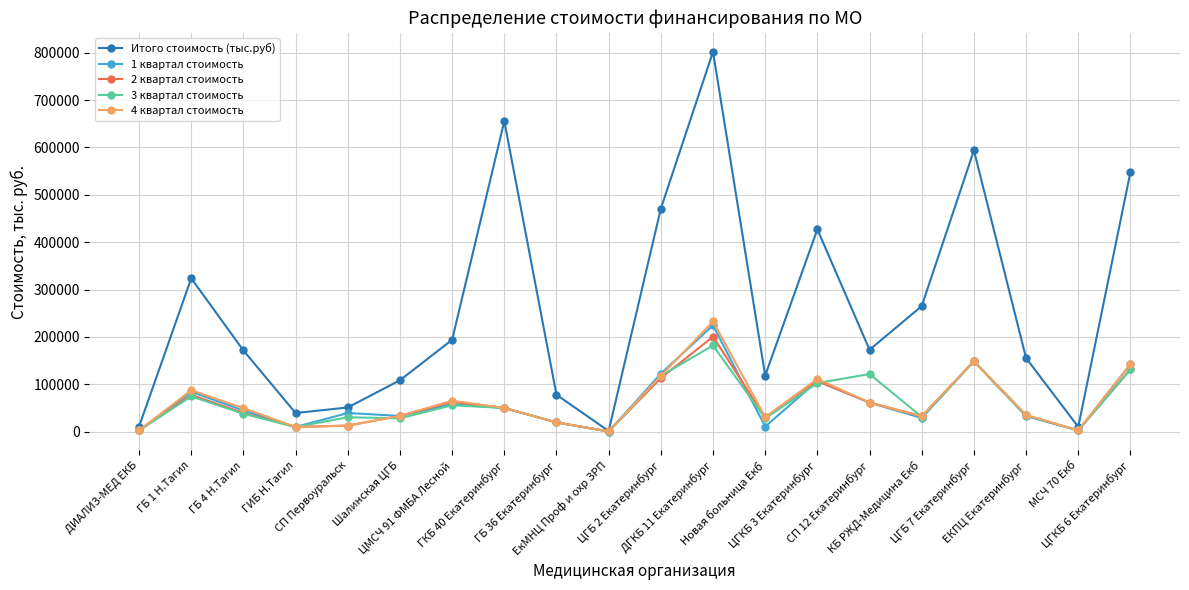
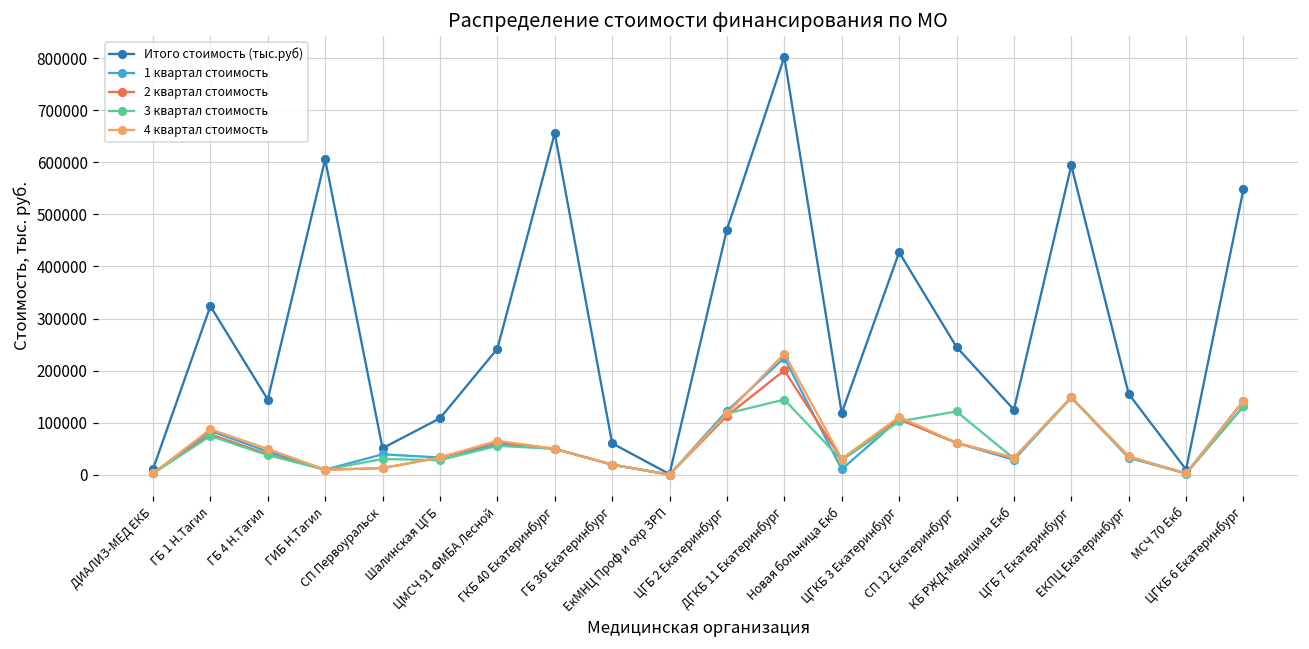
Итого стоимость (тыс.руб), ГБ 4 Н.Тагил: 170000 -> 140000
Итого стоимость (тыс.руб), ГИБ Н.Тагил: 40000 -> 610000
Итого стоимость (тыс.руб), ЦМСЧ 91 ФМБА Лесной: 190000 -> 240000
Итого стоимость (тыс.руб), ГБ 36 Екатеринбург: 80000 -> 60000
3 квартал стоимость, ДГКБ 11 Екатеринбург: 180000 -> 140000
Итого стоимость (тыс.руб), СП 12 Екатеринбург: 170000 -> 250000
Итого стоимость (тыс.руб), КБ РЖД-Медицина Екб: 270000 -> 120000
